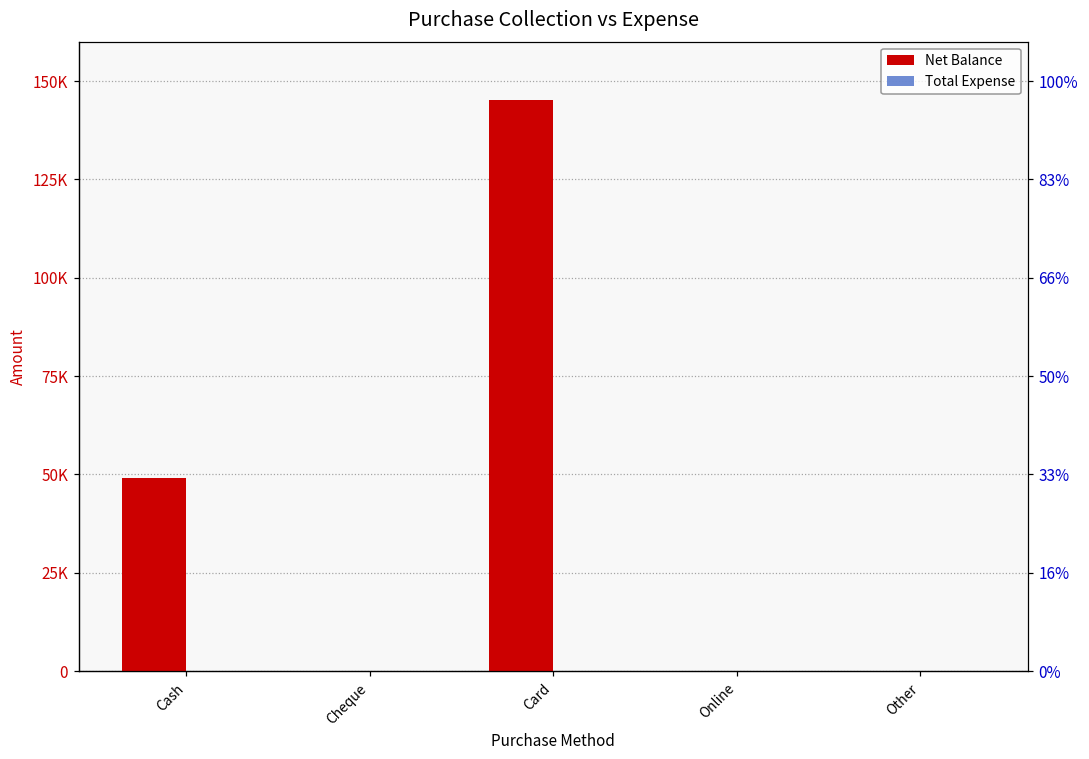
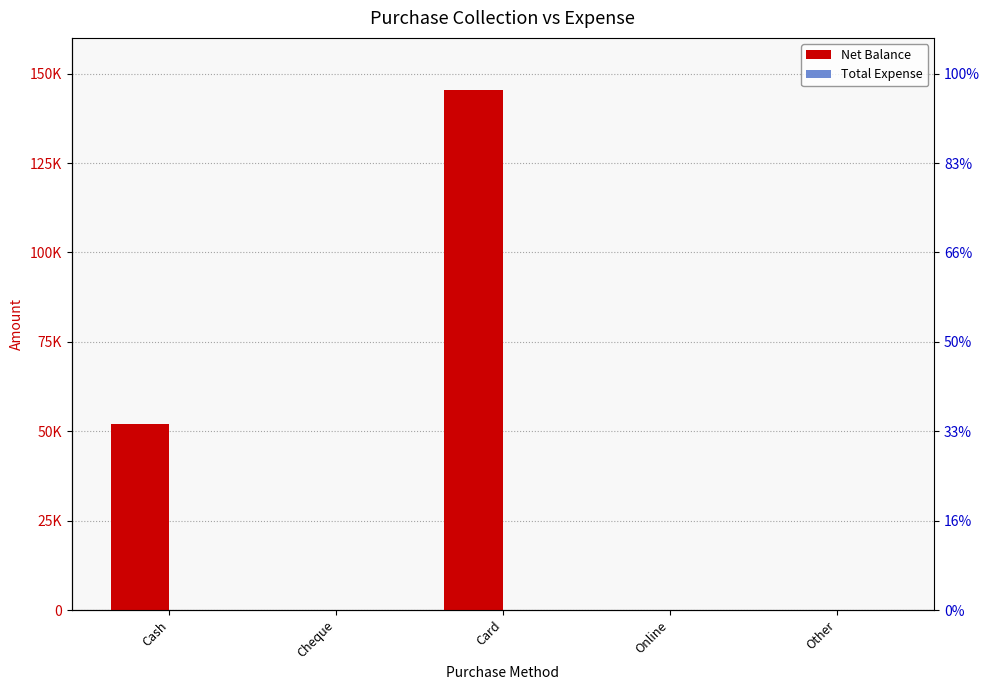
Net Balance, Cash: 49000 -> 52000
